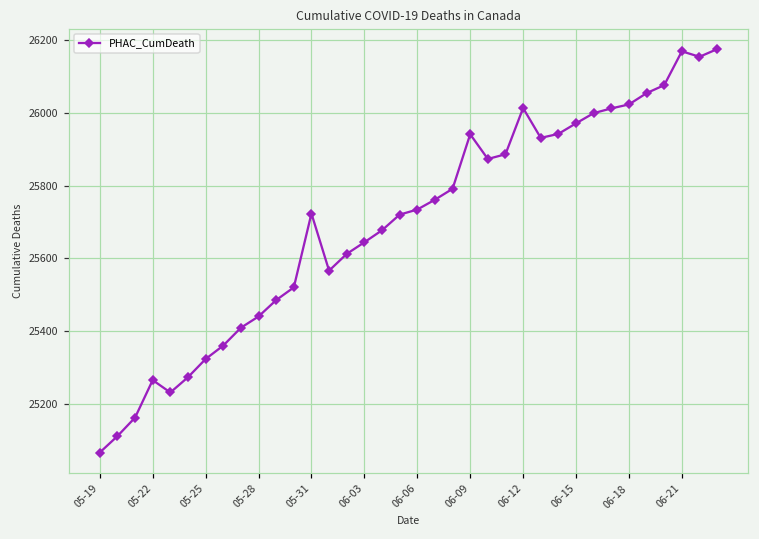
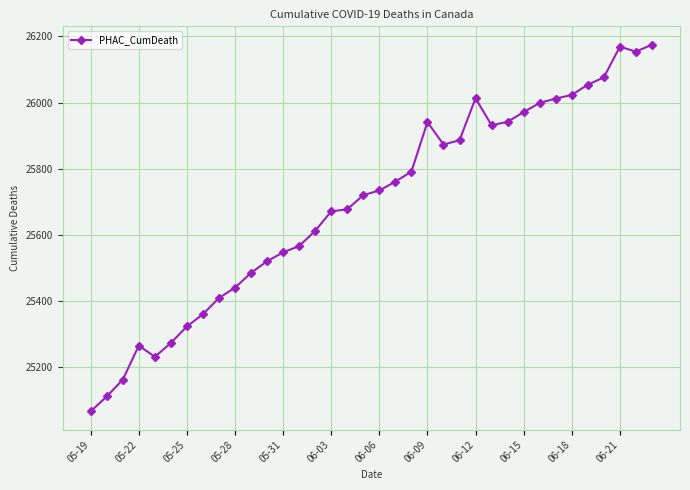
05-31: 25720 -> 25550
06-03: 25640 -> 25670
